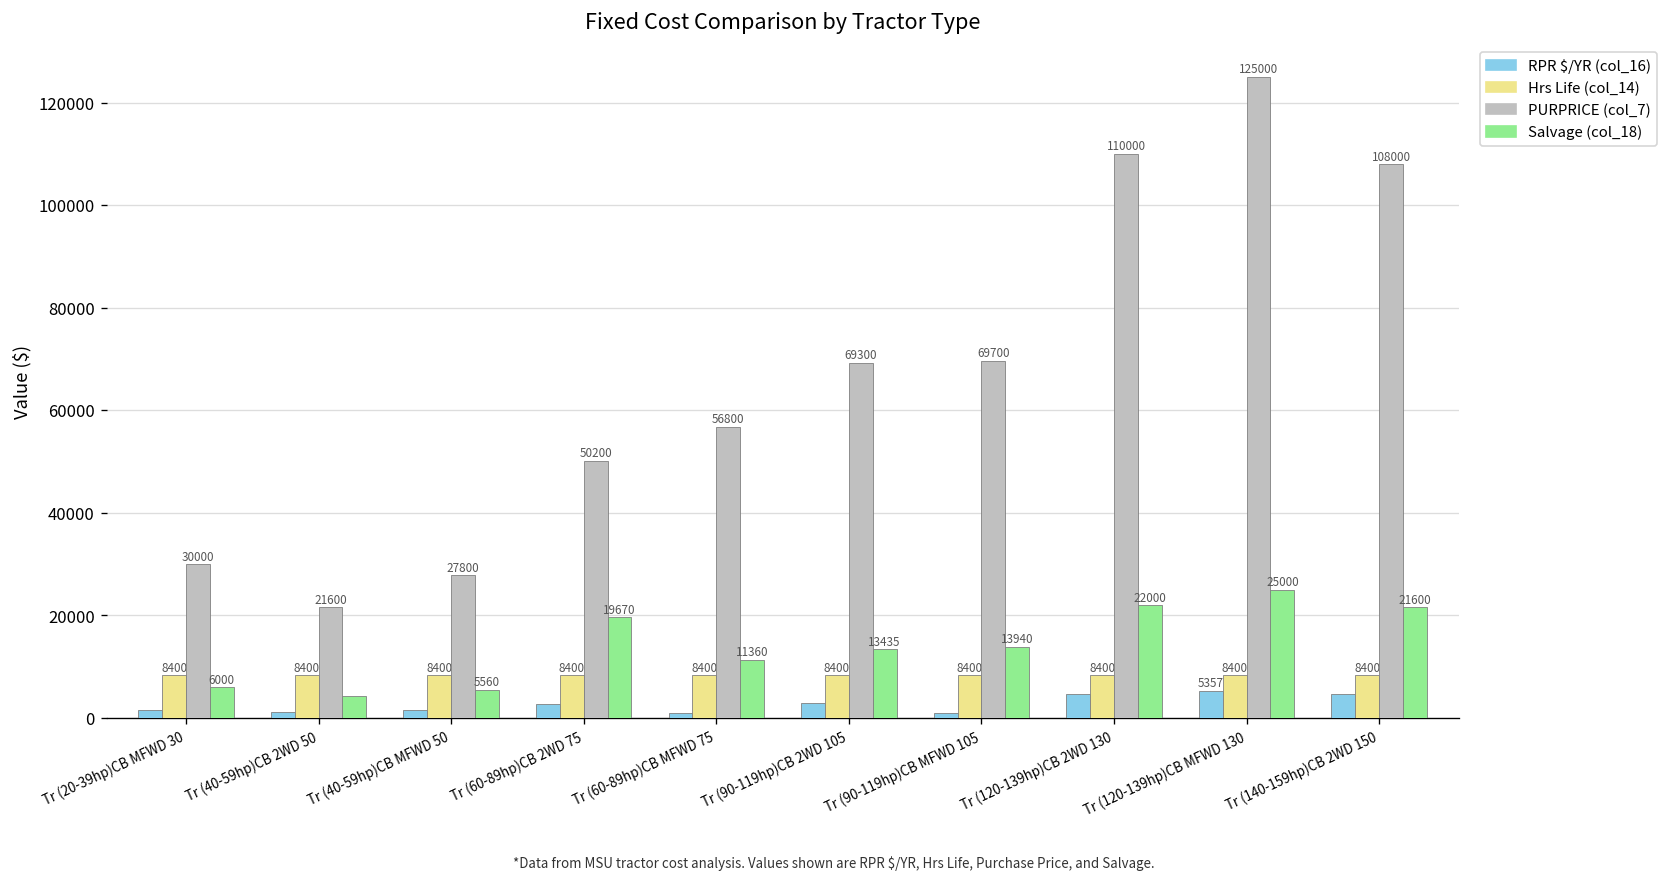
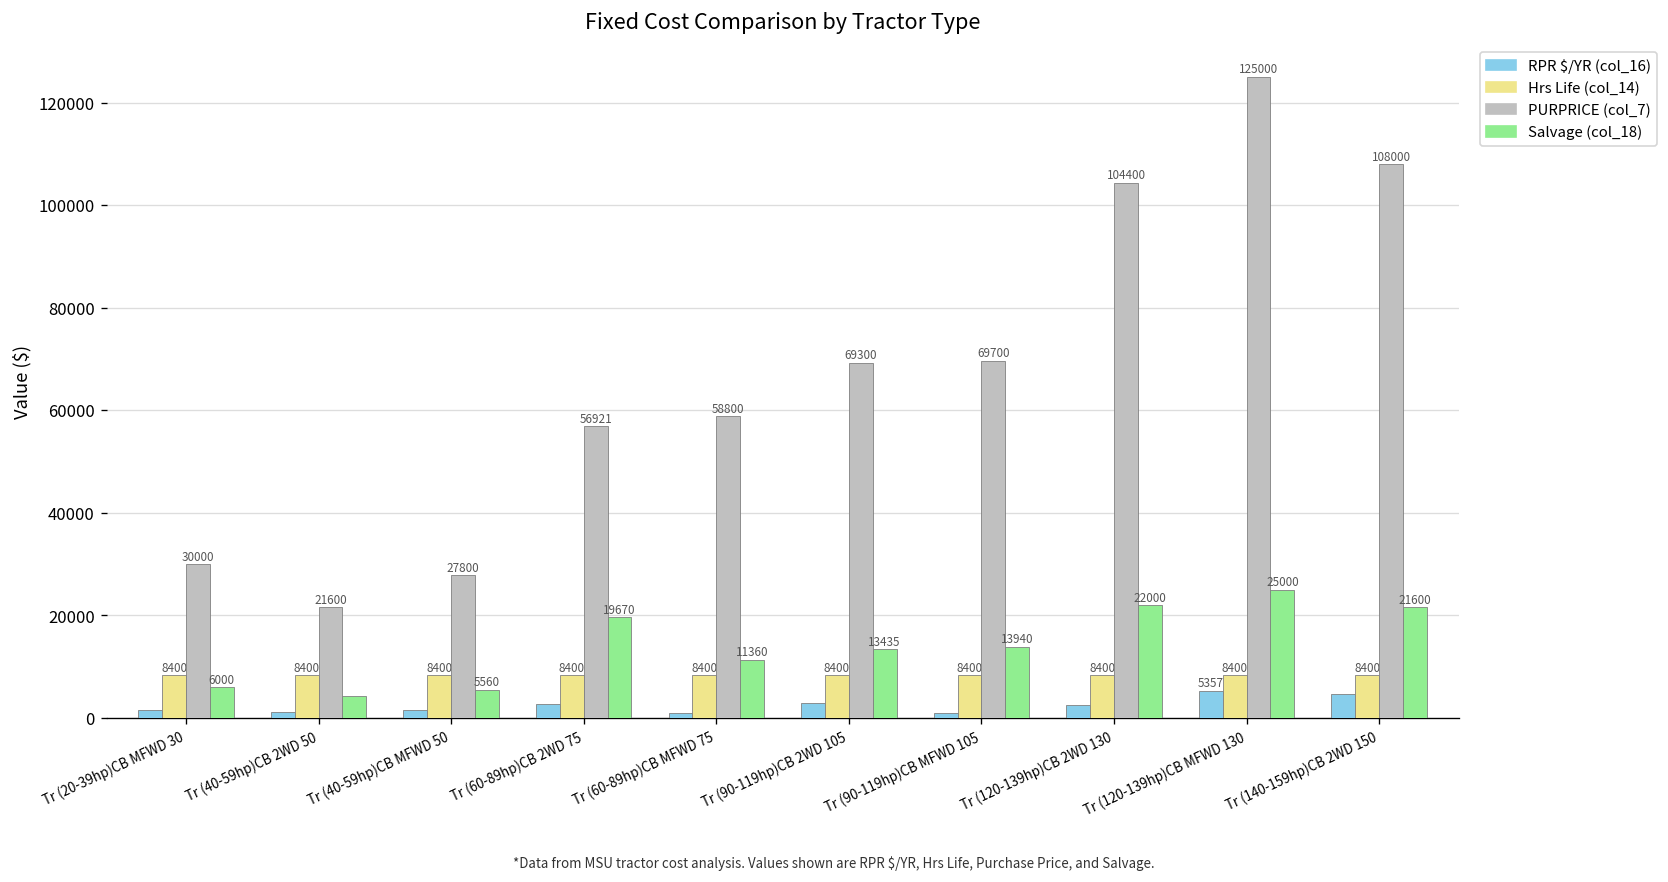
PURPRICE (col_7), Tr (60-89hp)CB 2WD 75: 50200 -> 56921
PURPRICE (col_7), Tr (60-89hp)CB MFWD 75: 56800 -> 58800
RPR $/YR (col_16), Tr (120-139hp)CB 2WD 130: 5000 -> 3000
PURPRICE (col_7), Tr (120-139hp)CB 2WD 130: 110000 -> 104400
